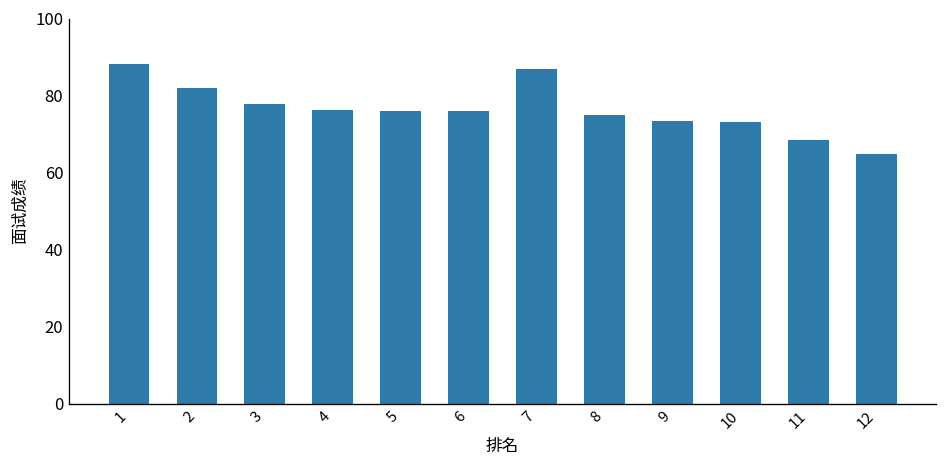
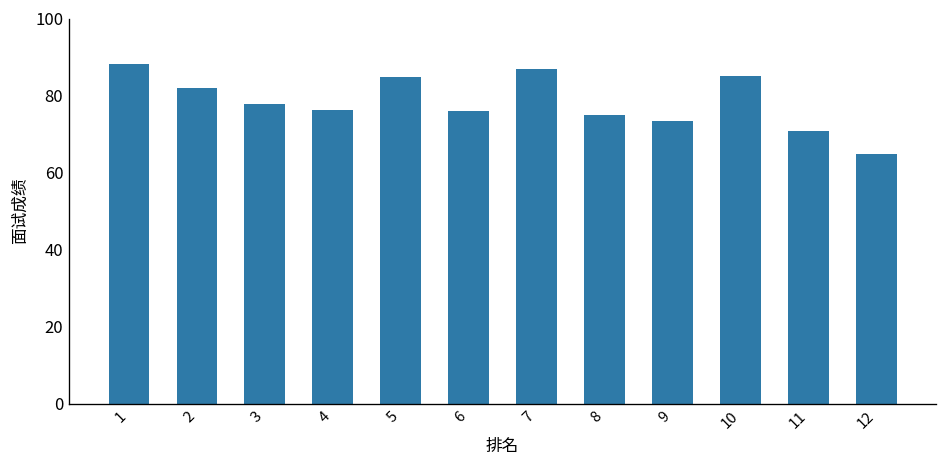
5: 76 -> 85
10: 73 -> 85
11: 68 -> 71
